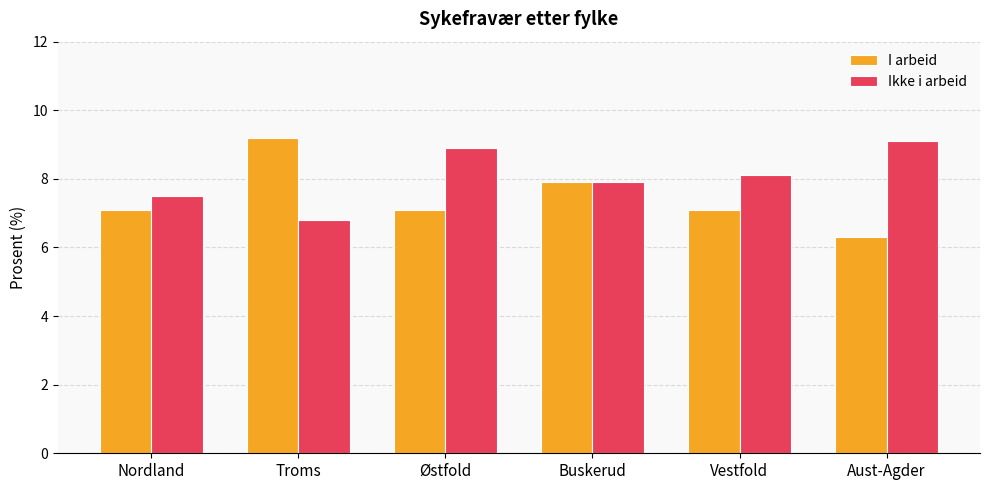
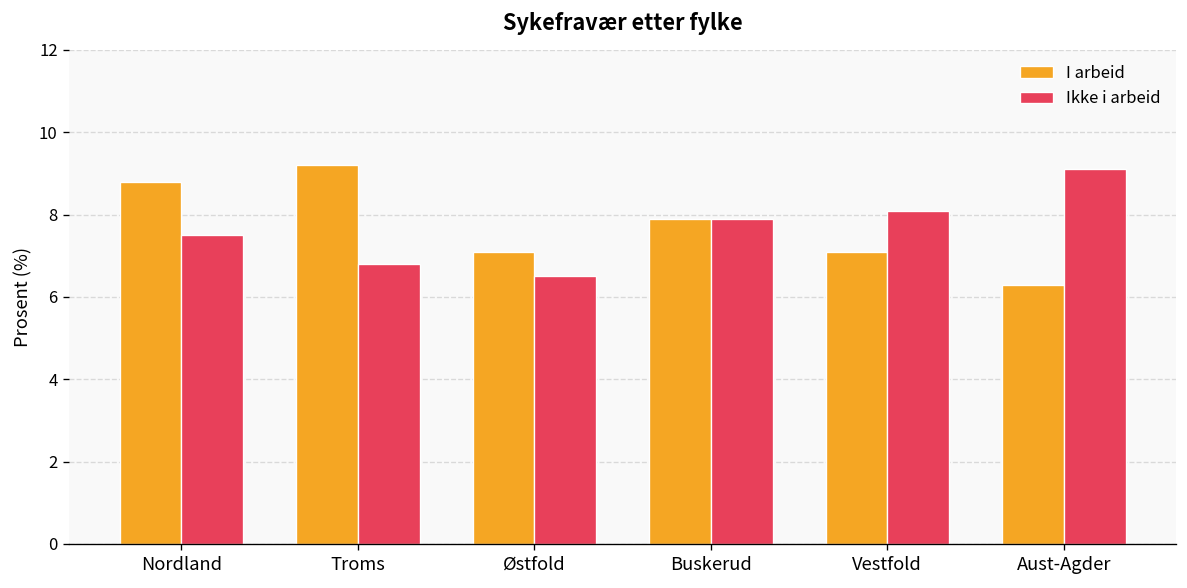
I arbeid, Nordland: 7.1 -> 8.8
Ikke i arbeid, Østfold: 8.9 -> 6.5
